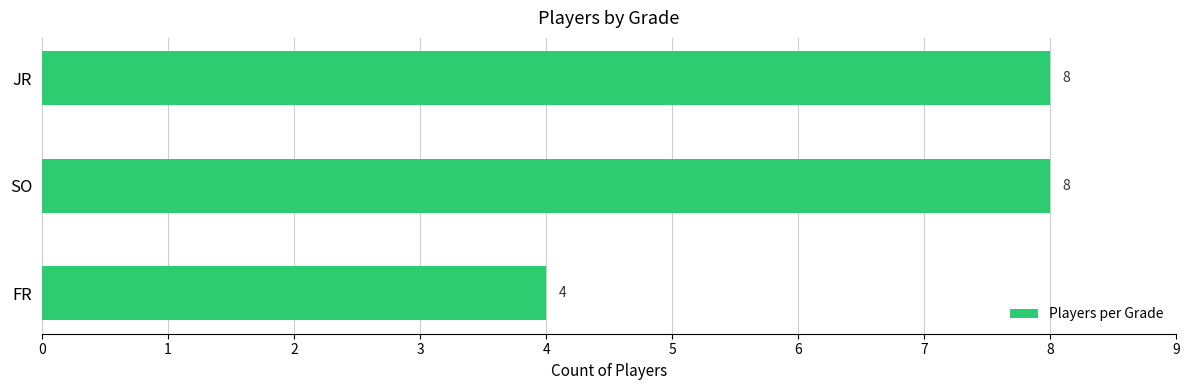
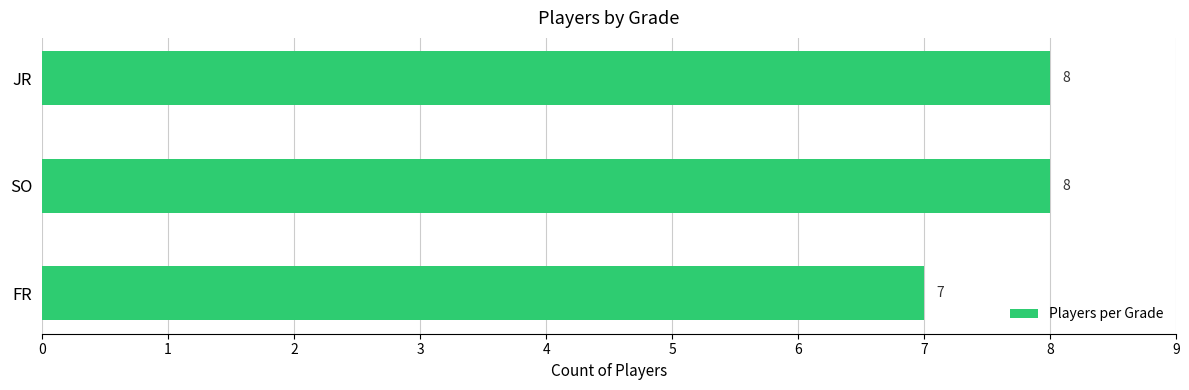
FR: 4 -> 7
